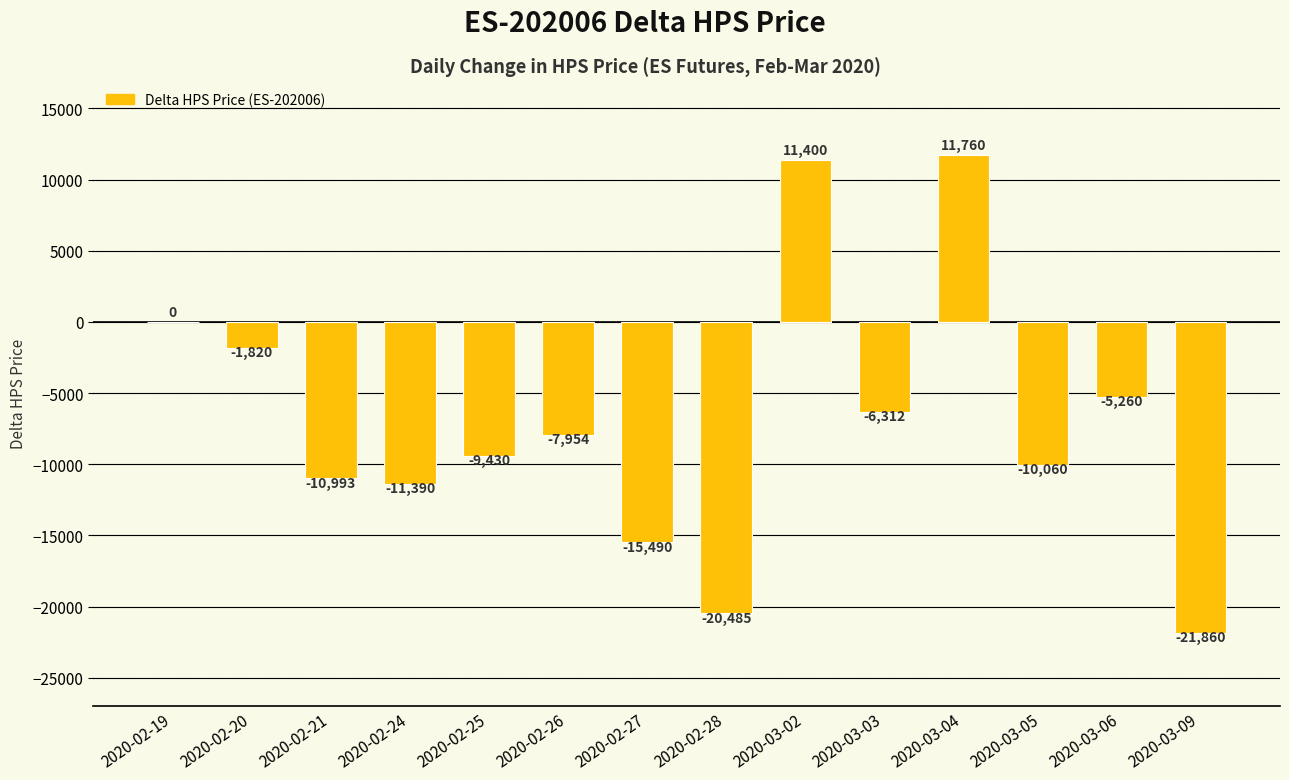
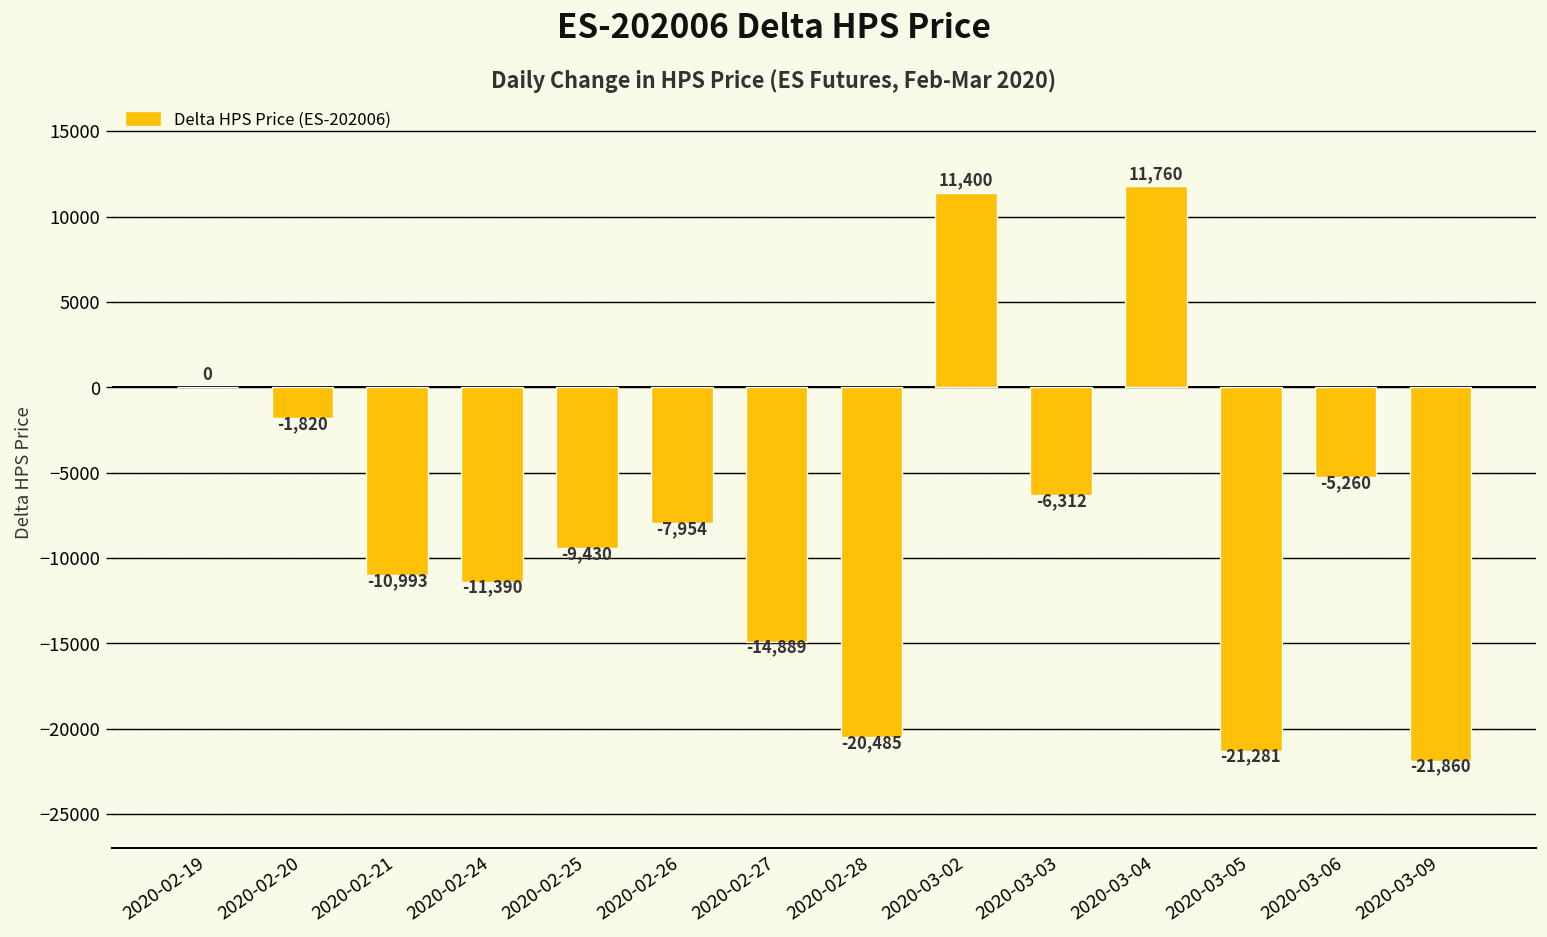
2020-02-27: -15,490 -> -14,889
2020-03-05: -10,060 -> -21,281
